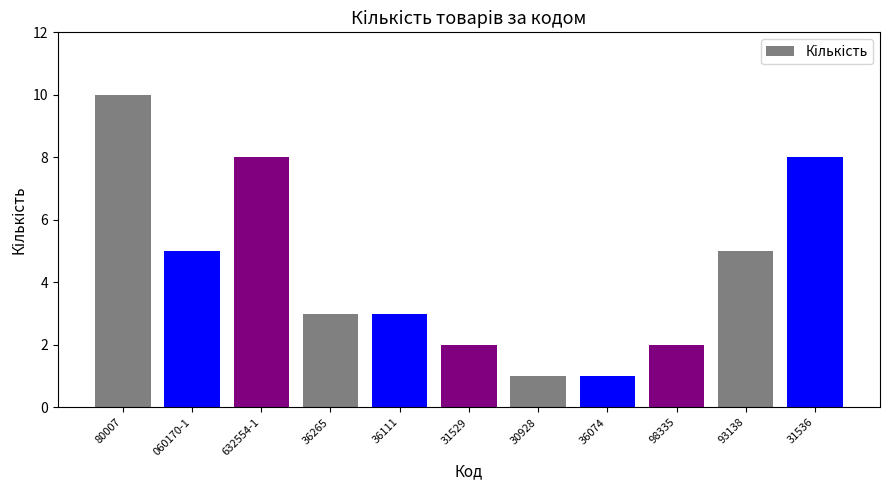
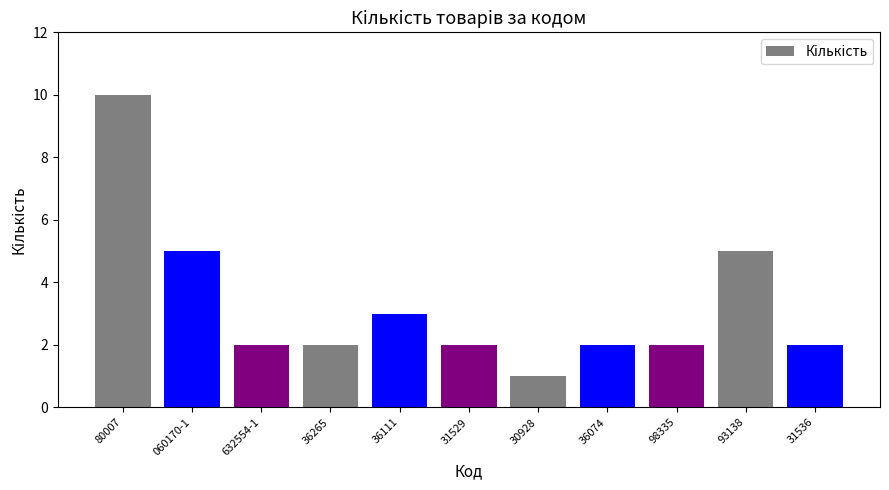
632554-1: 8 -> 2
36265: 3 -> 2
36074: 1 -> 2
31536: 8 -> 2
